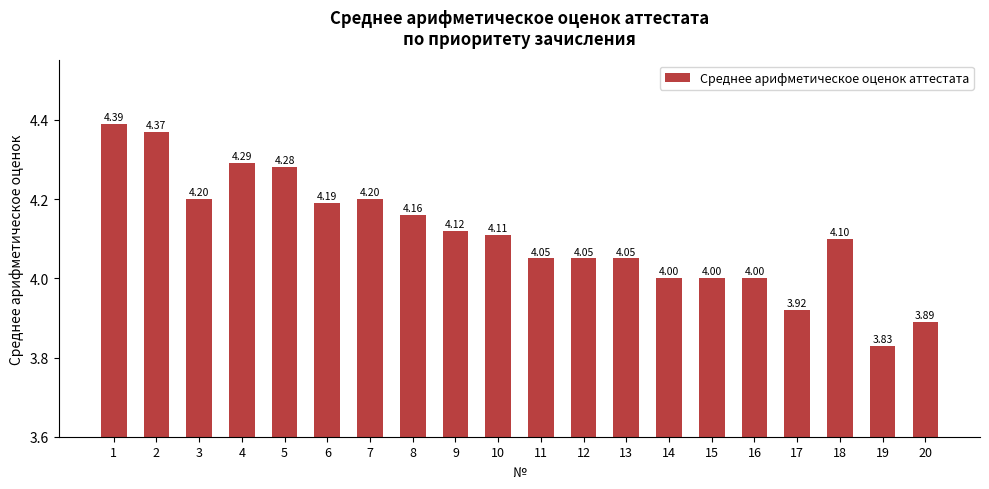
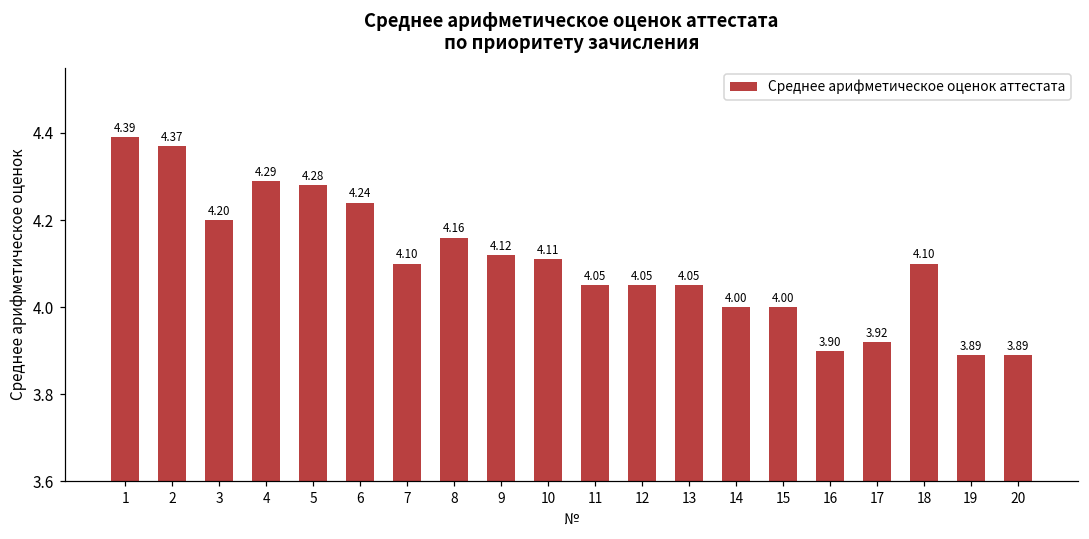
6: 4.19 -> 4.24
7: 4.20 -> 4.10
16: 4.00 -> 3.90
19: 3.83 -> 3.89
